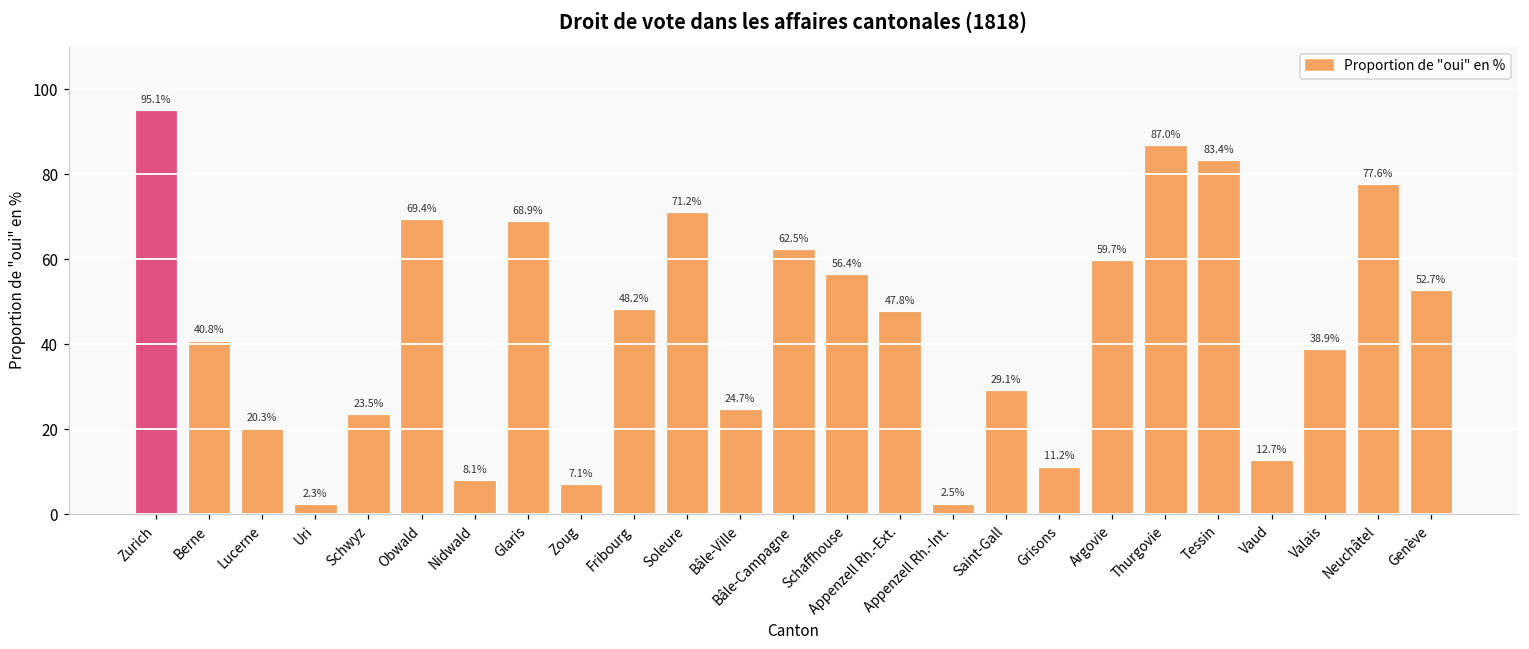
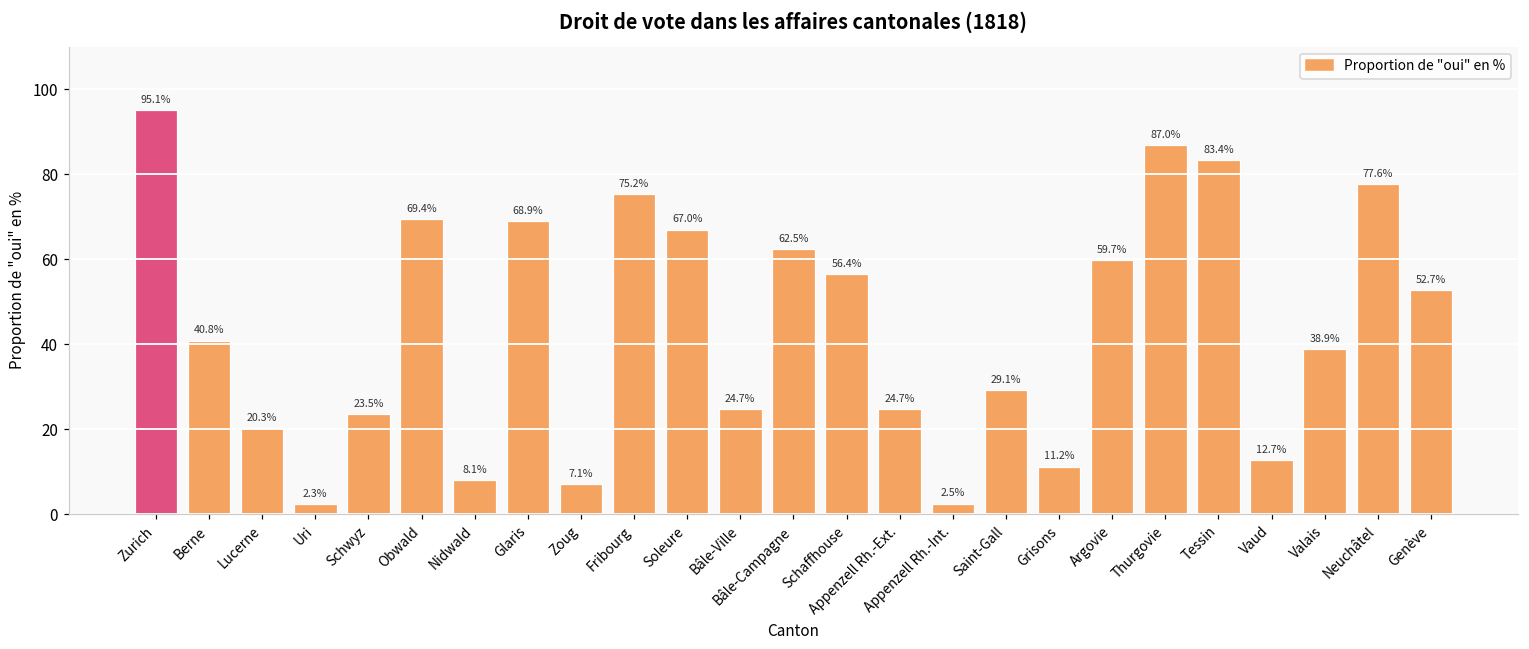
Fribourg: 48.2% -> 75.2%
Soleure: 71.2% -> 67.0%
Appenzell Rh.-Ext.: 47.8% -> 24.7%
